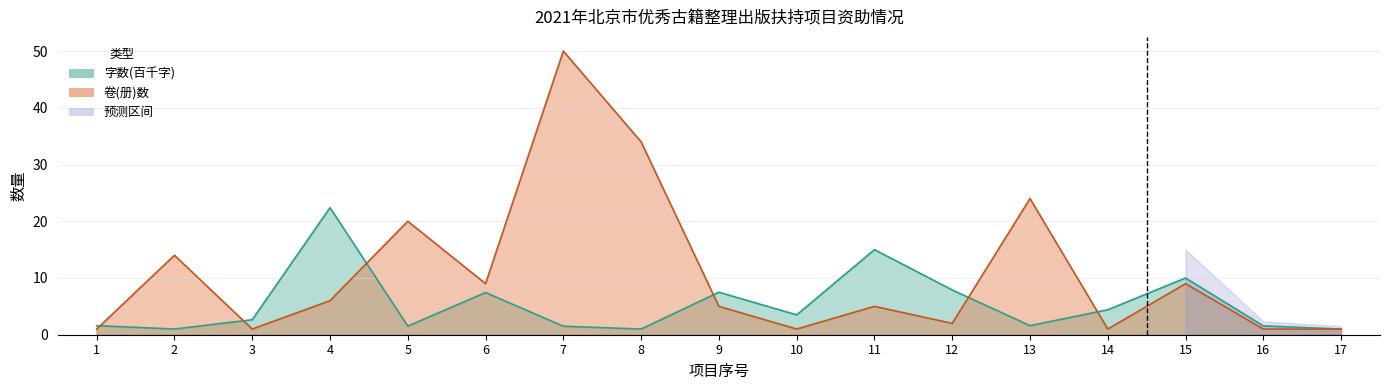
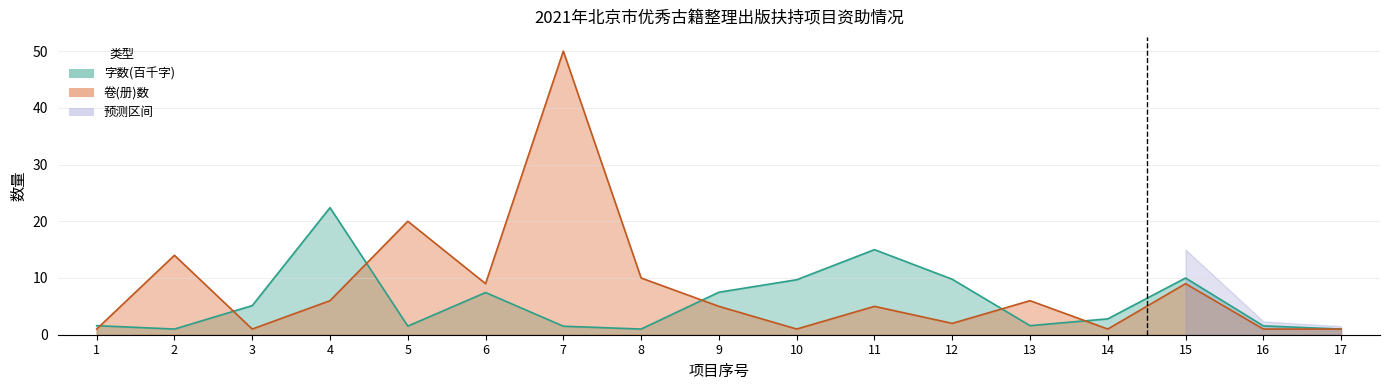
字数(百千字), 3: 3 -> 5
卷(册)数, 8: 34 -> 10
字数(百千字), 10: 4 -> 10
字数(百千字), 12: 8 -> 10
卷(册)数, 13: 24 -> 6
字数(百千字), 14: 4 -> 3
